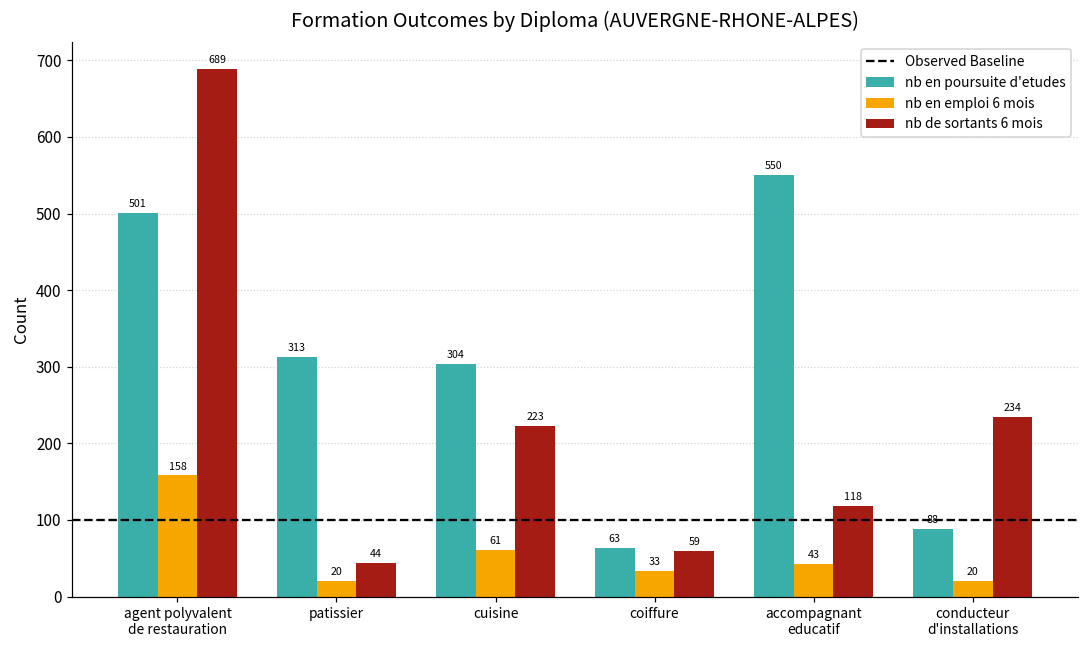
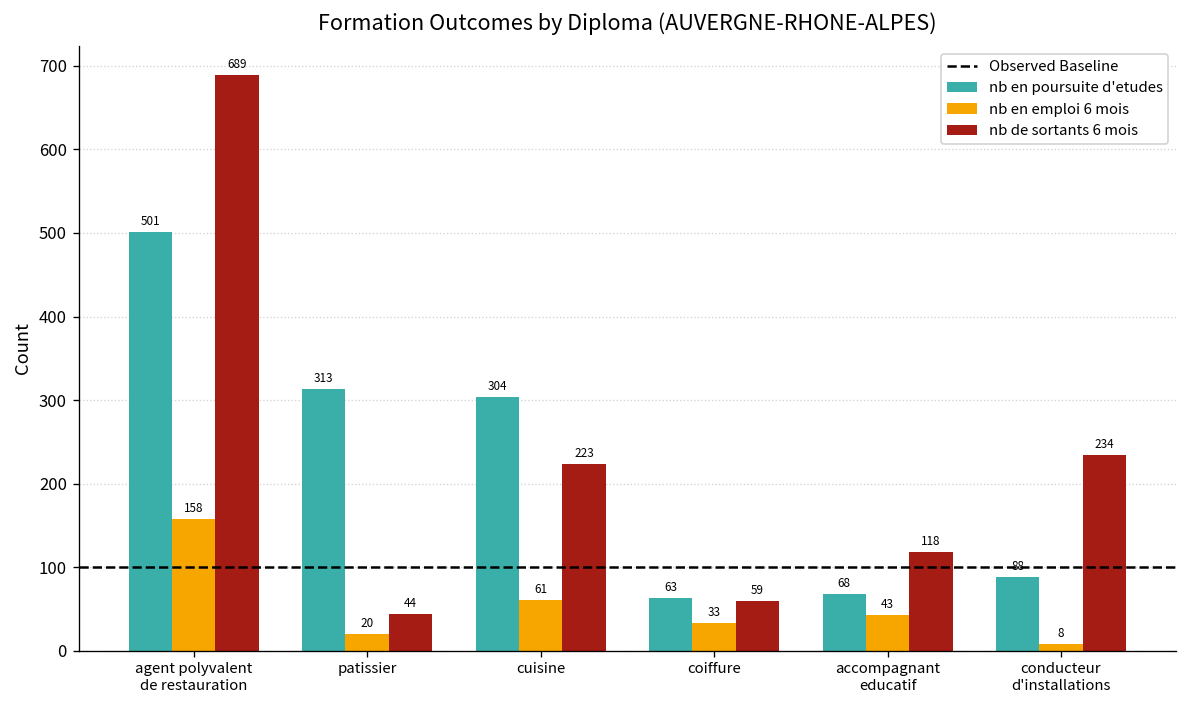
nb en poursuite d'etudes, accompagnant educatif: 550 -> 68
nb en emploi 6 mois, conducteur d'installations: 20 -> 8
